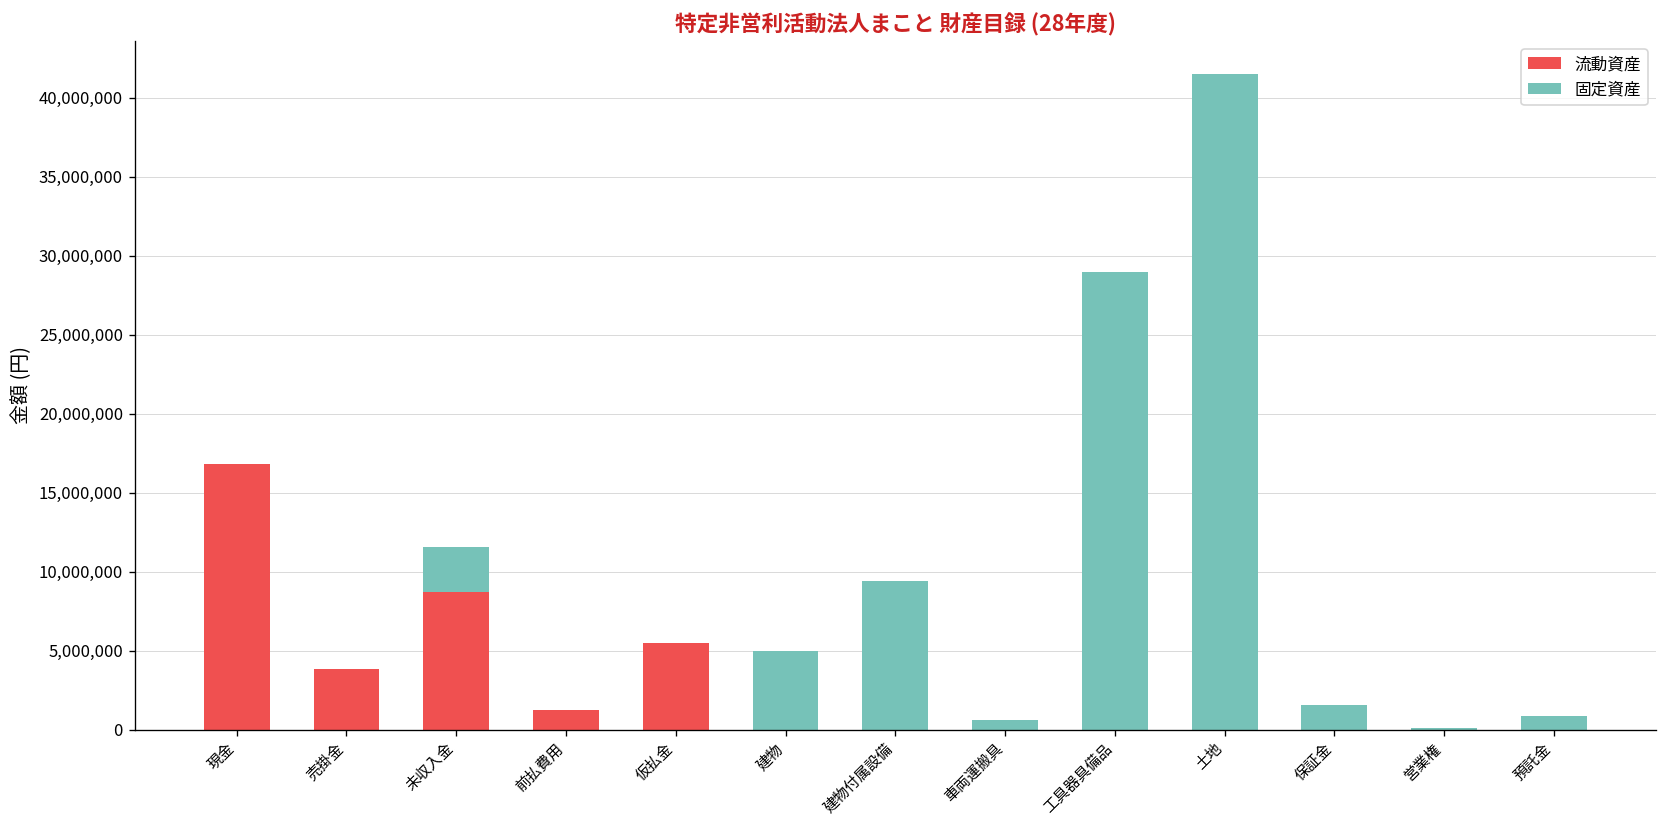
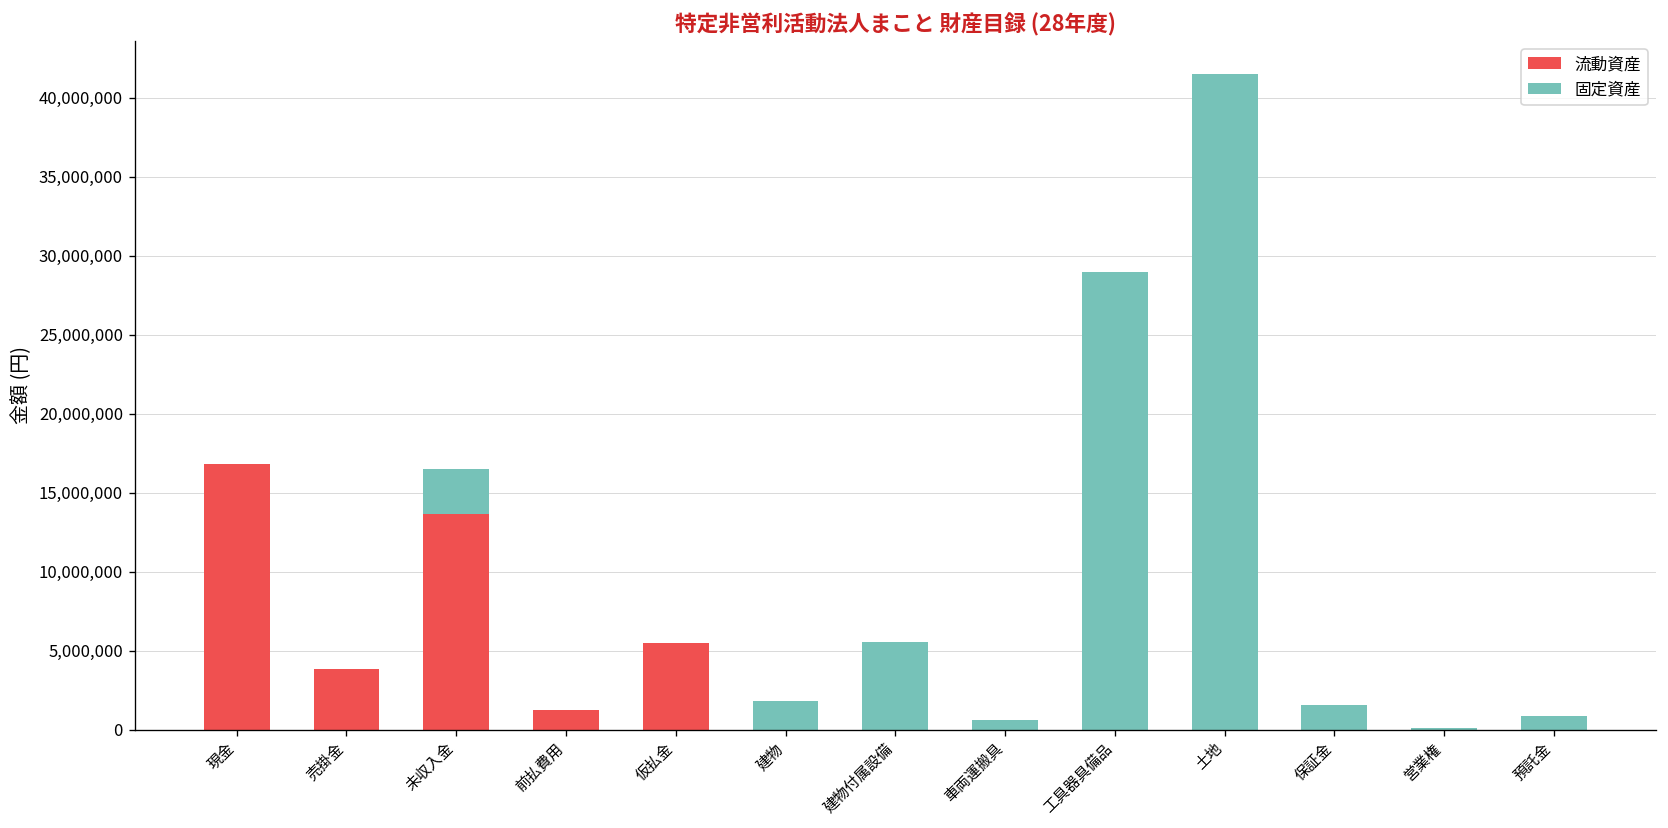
流動資産, 未収入金: 8,700,000 -> 13,600,000
固定資産, 建物: 5,000,000 -> 1,800,000
固定資産, 建物付属設備: 9,400,000 -> 5,500,000
